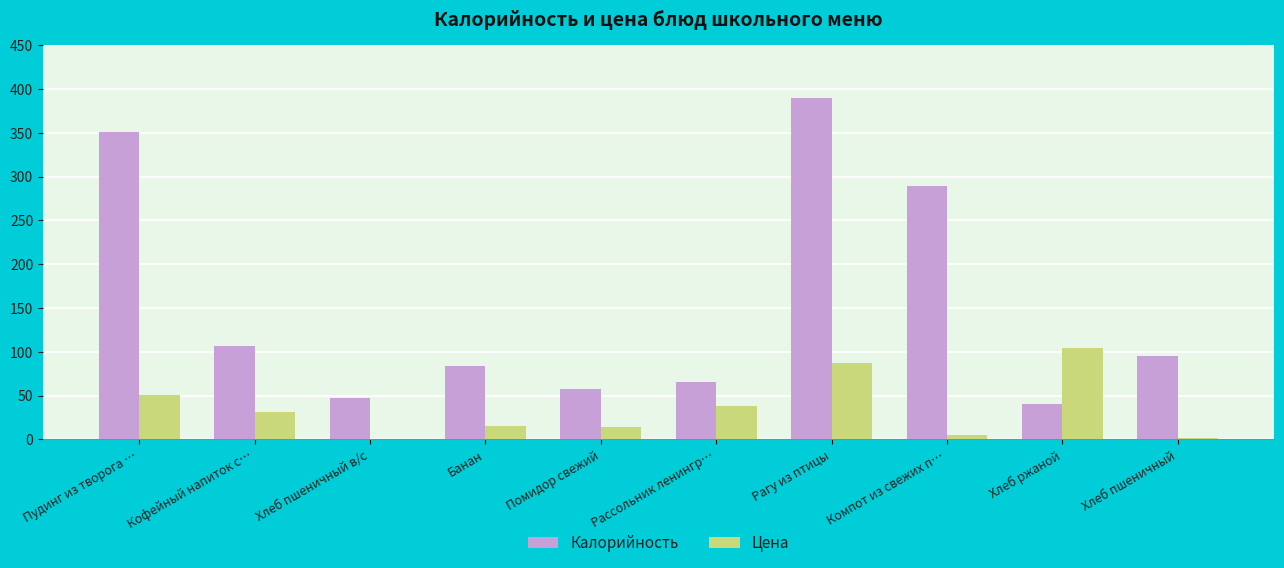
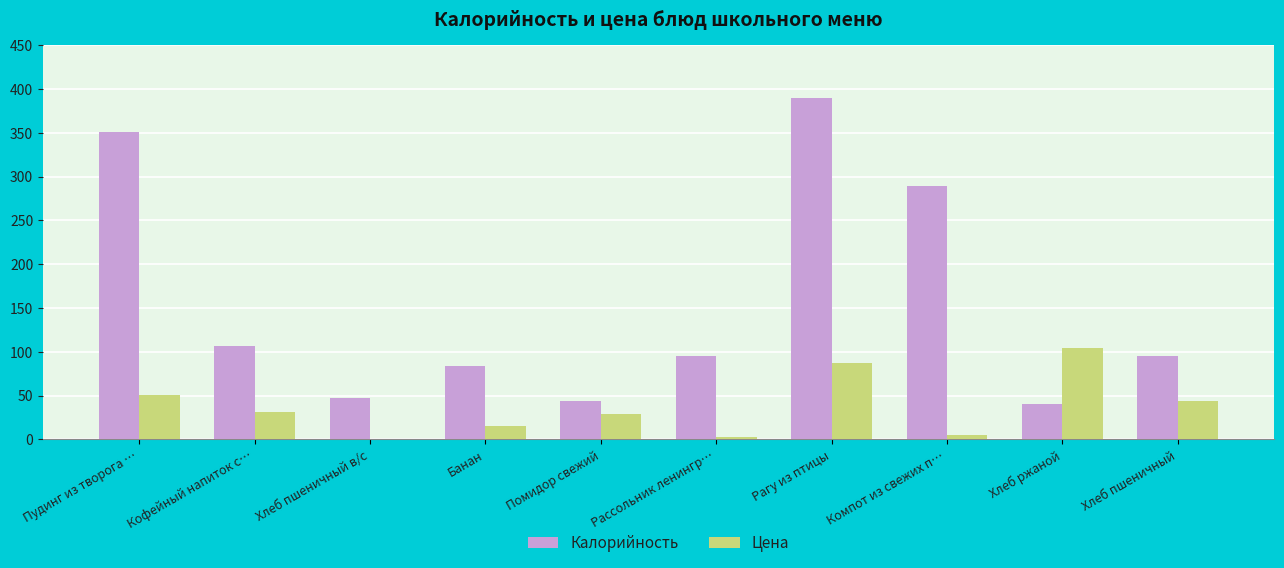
Калорийность, Помидор свежий: 60 -> 40
Цена, Помидор свежий: 10 -> 30
Калорийность, Рассольник ленингр…: 70 -> 100
Цена, Рассольник ленингр…: 40 -> 0
Цена, Хлеб пшеничный: 0 -> 40
